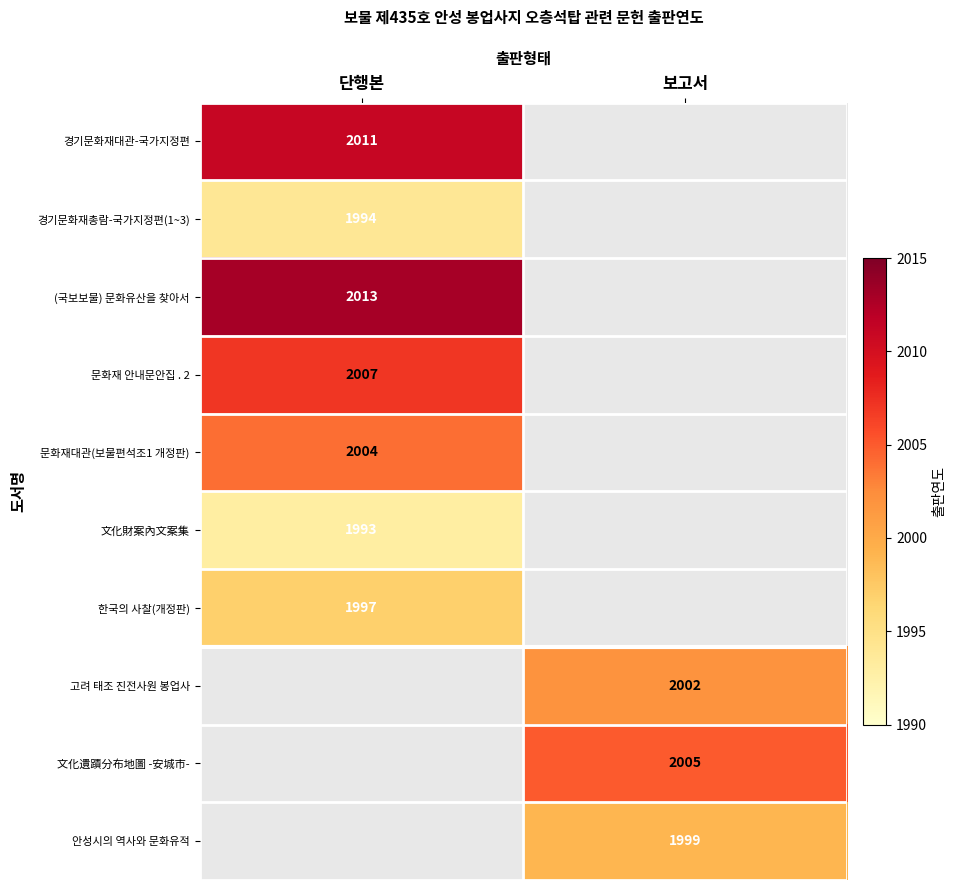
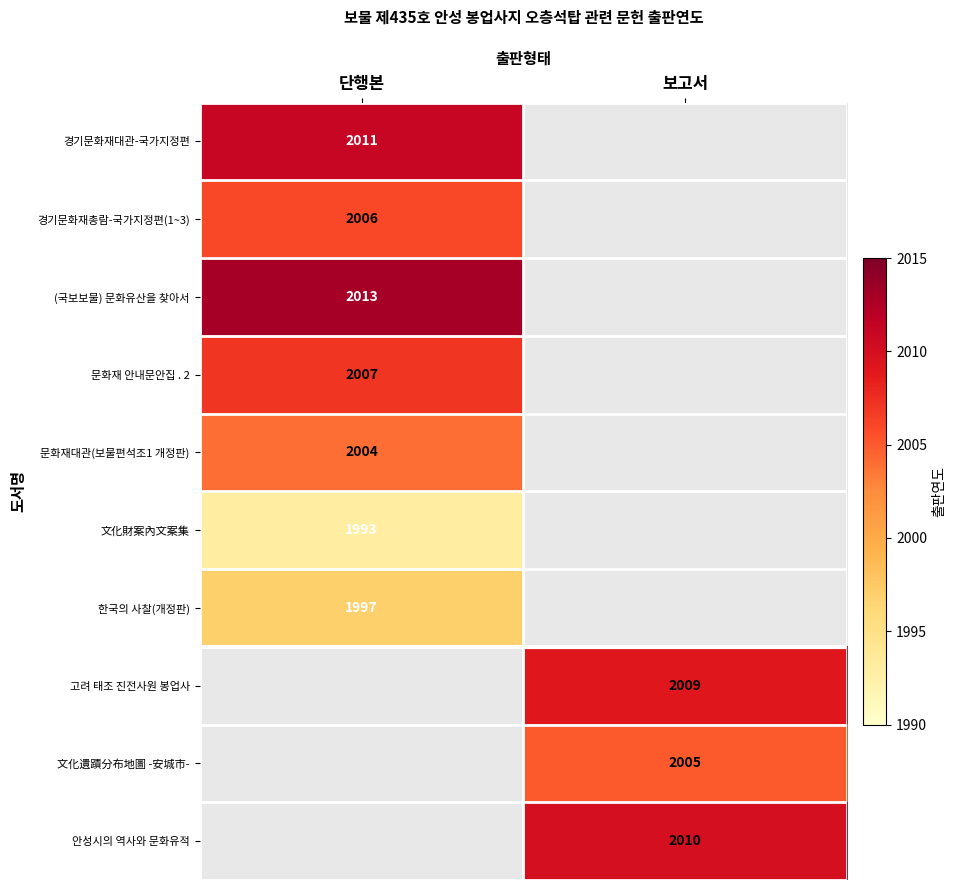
경기문화재총람-국가지정편(1~3), 단행본: 1994 -> 2006
고려 태조 진전사원 봉업사, 보고서: 2002 -> 2009
안성시의 역사와 문화유적, 보고서: 1999 -> 2010
